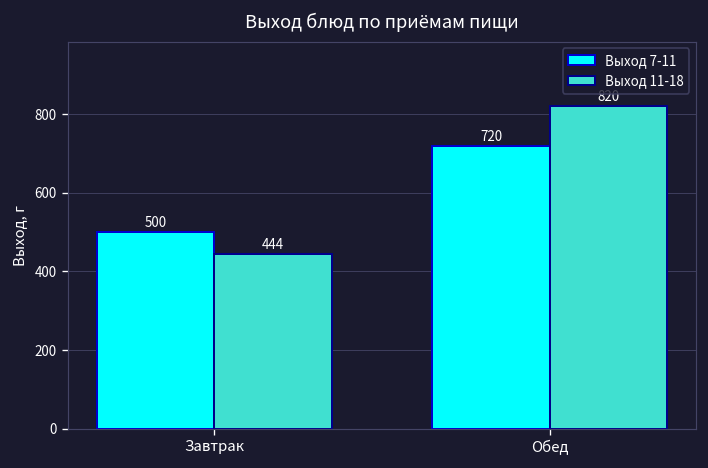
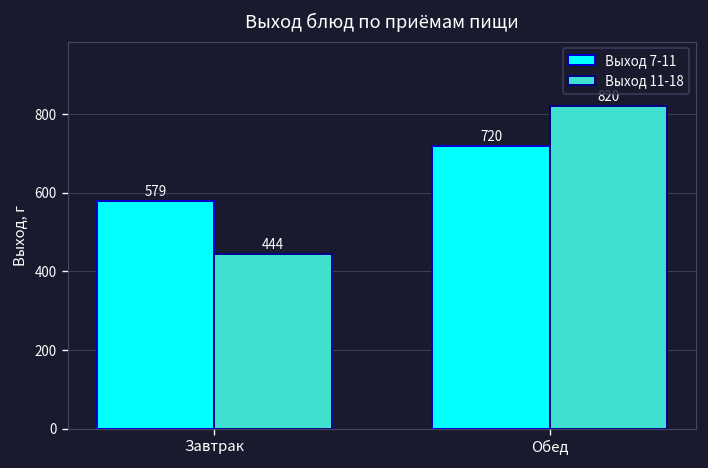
Выход 7-11, Завтрак: 500 -> 579
